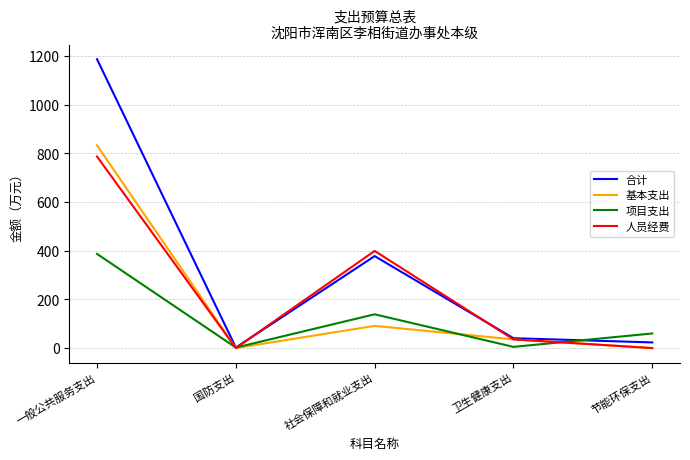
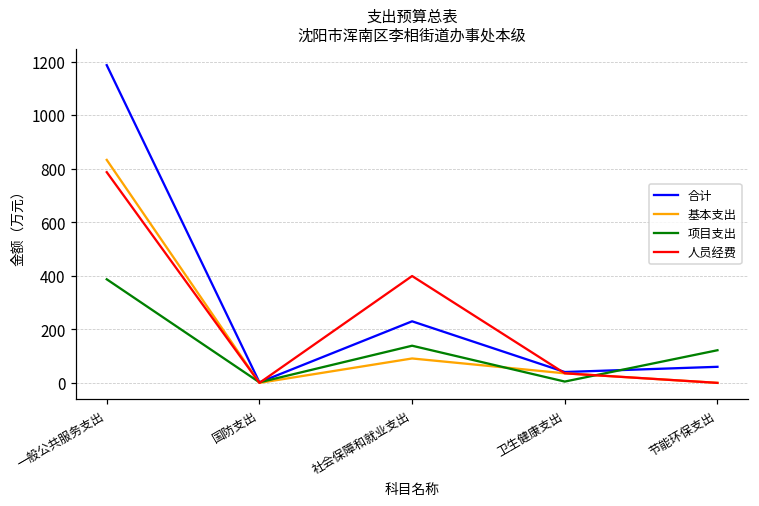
合计, 社会保障和就业支出: 380 -> 230
合计, 节能环保支出: 20 -> 60
项目支出, 节能环保支出: 60 -> 120
